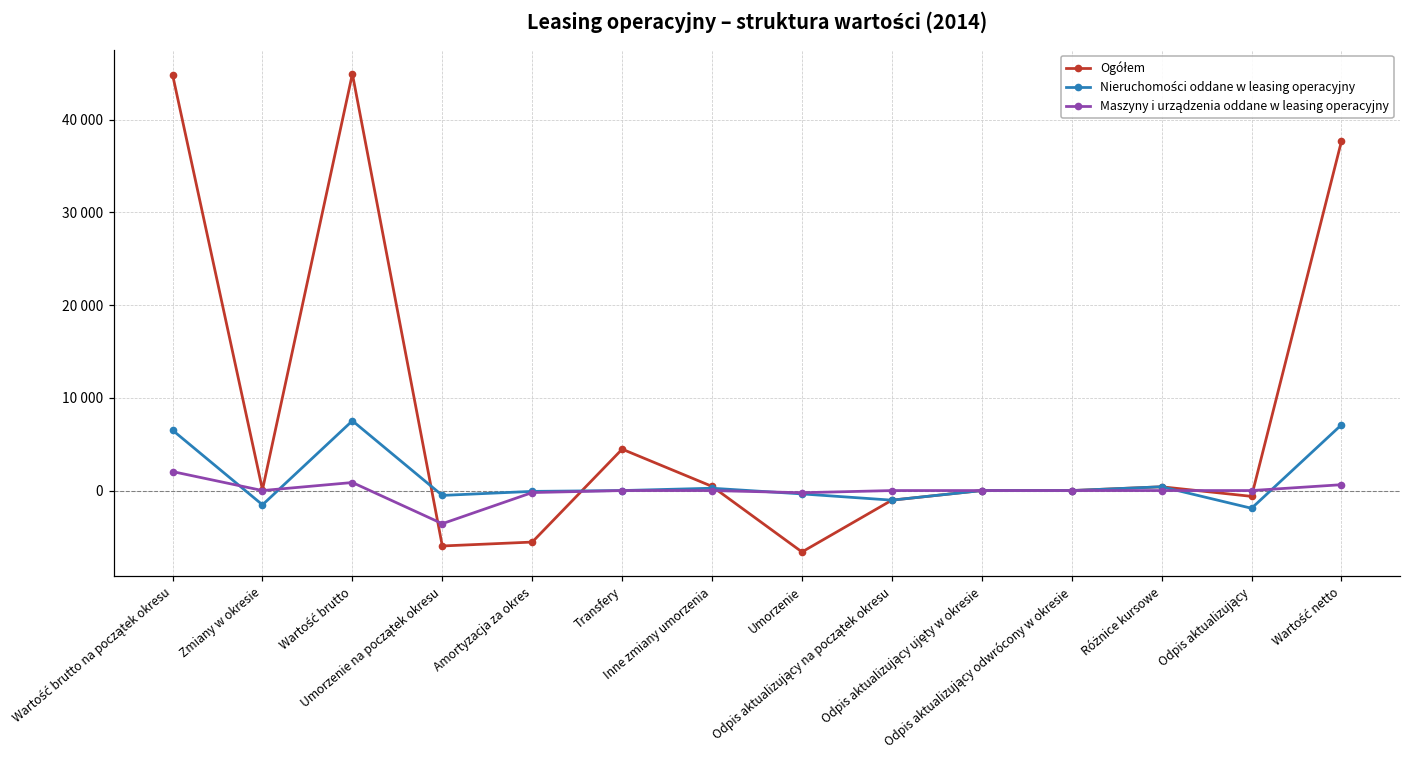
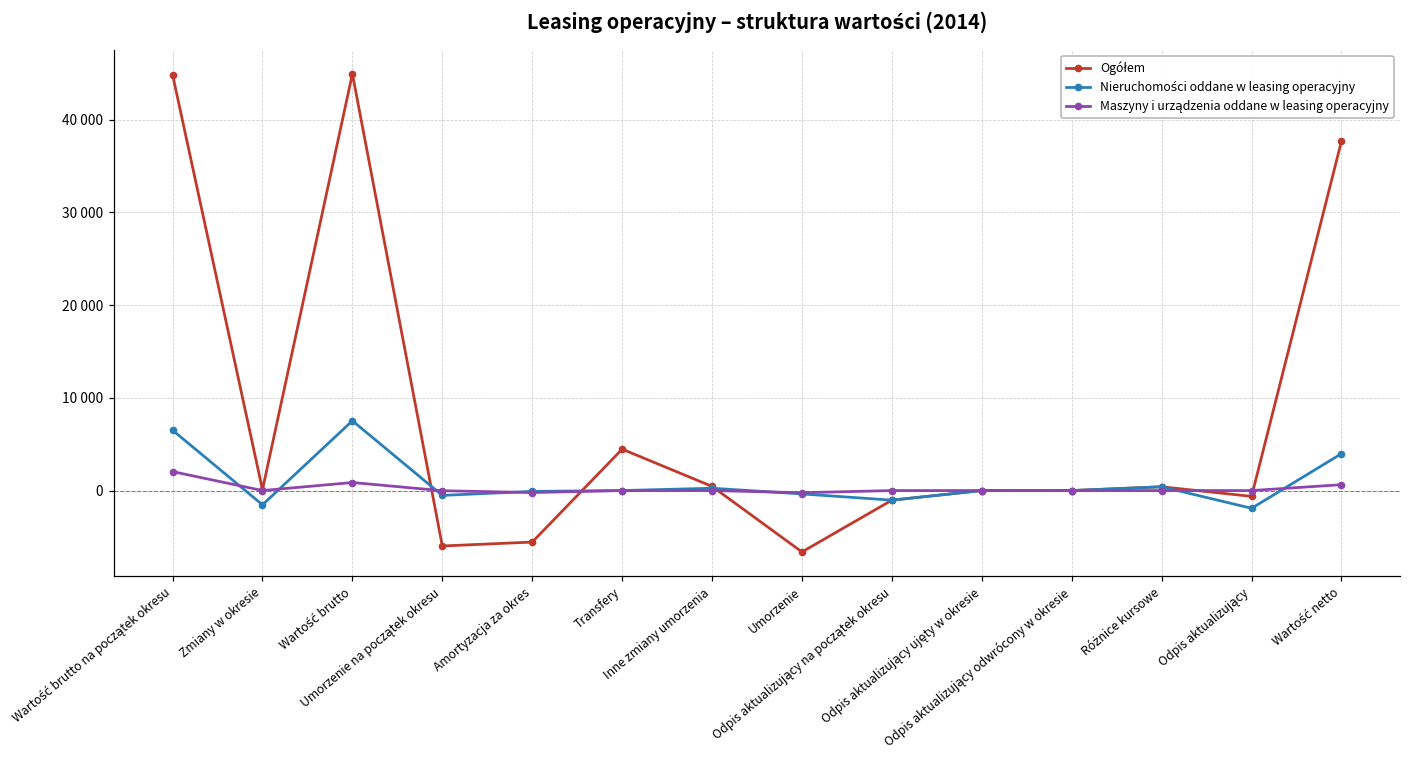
Maszyny i urządzenia oddane w leasing operacyjny, Umorzenie na początek okresu: -4000 -> 0
Nieruchomości oddane w leasing operacyjny, Wartość netto: 7000 -> 4000
